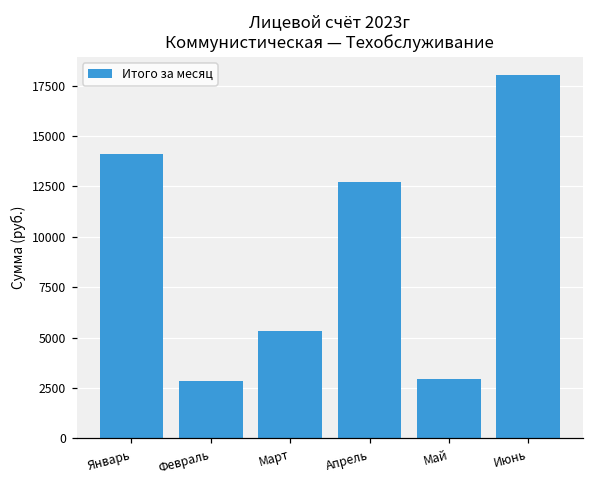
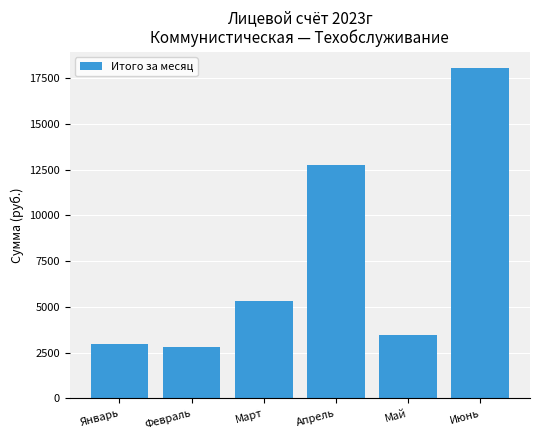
Январь: 14100 -> 2900
Май: 2900 -> 3500
